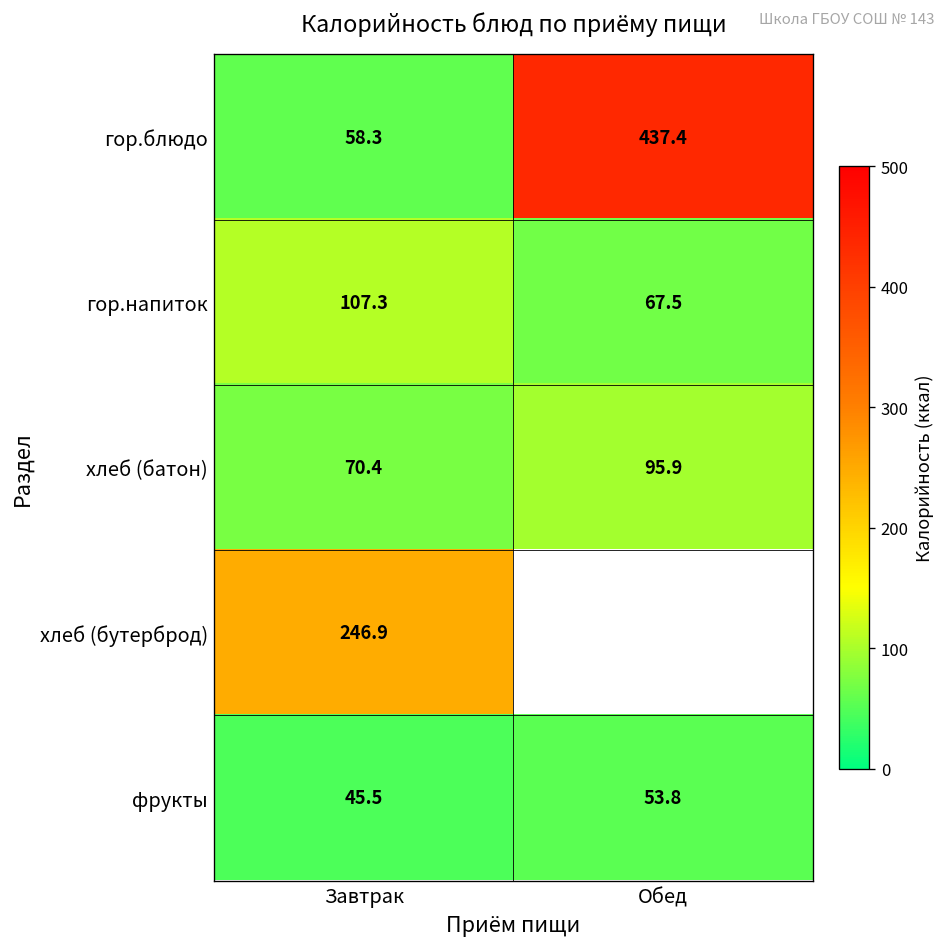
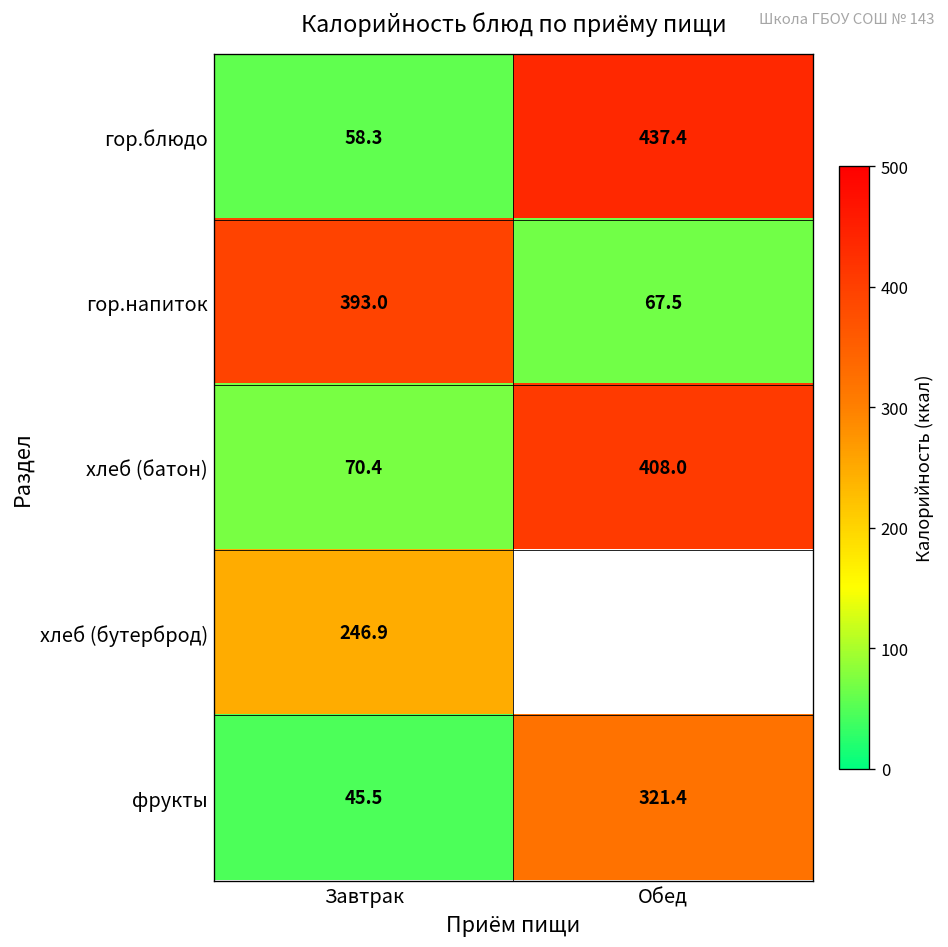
гор.напиток, Завтрак: 107.3 -> 393.0
хлеб (батон), Обед: 95.9 -> 408.0
фрукты, Обед: 53.8 -> 321.4
